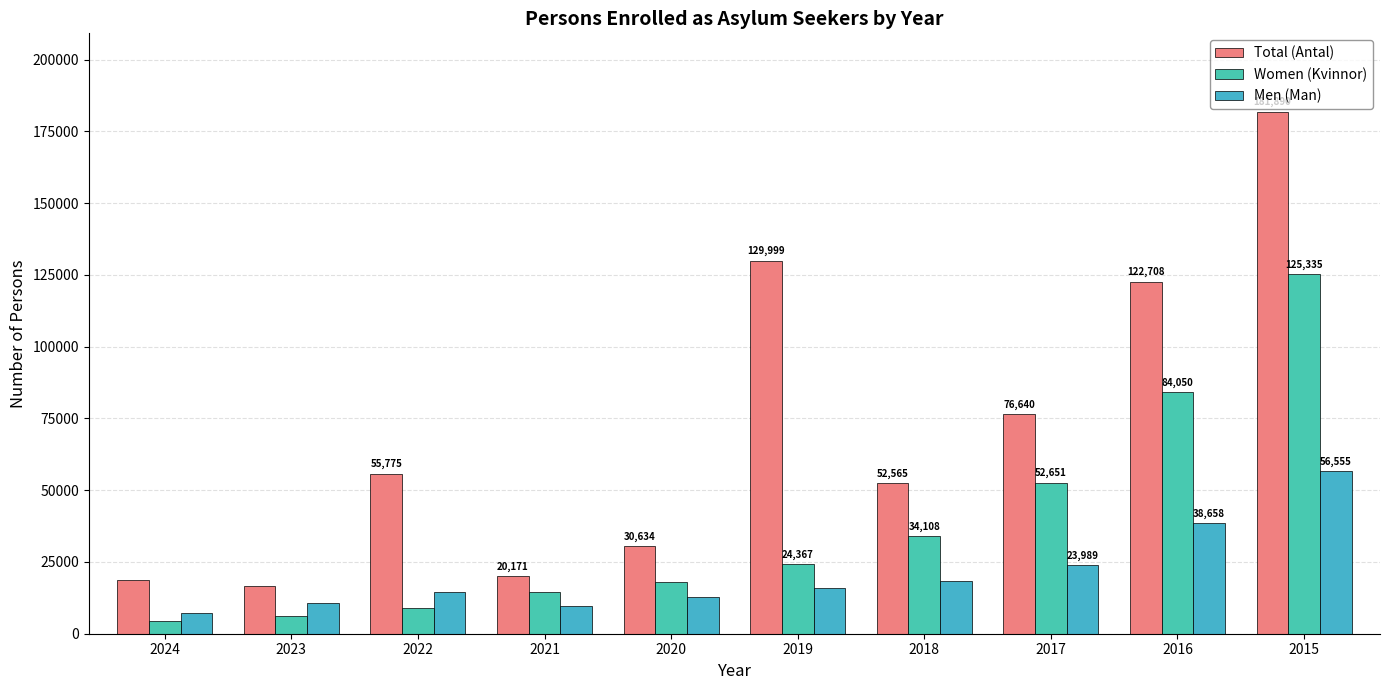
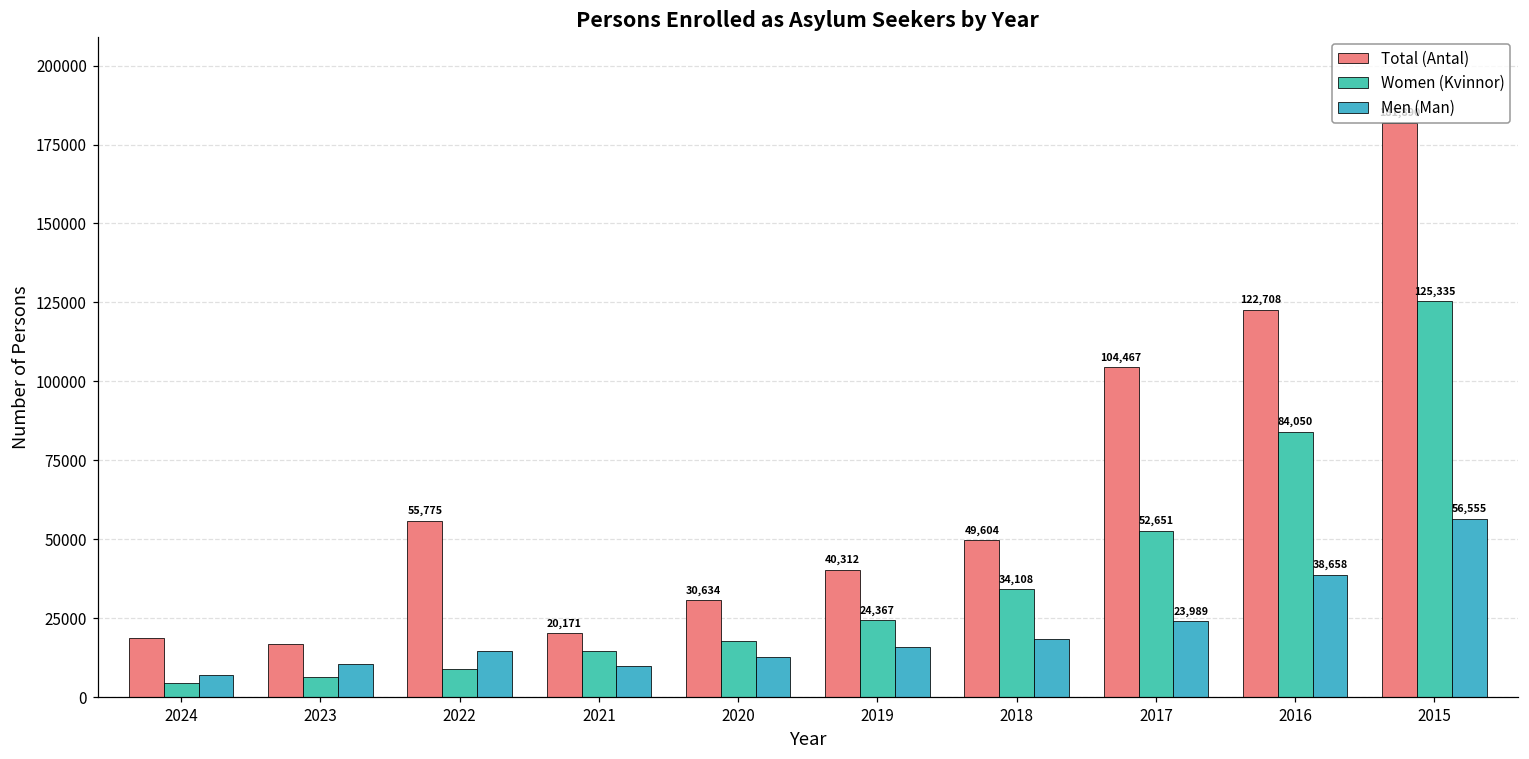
Total (Antal), 2019: 129,999 -> 40,312
Total (Antal), 2018: 52,565 -> 49,604
Total (Antal), 2017: 76,640 -> 104,467
